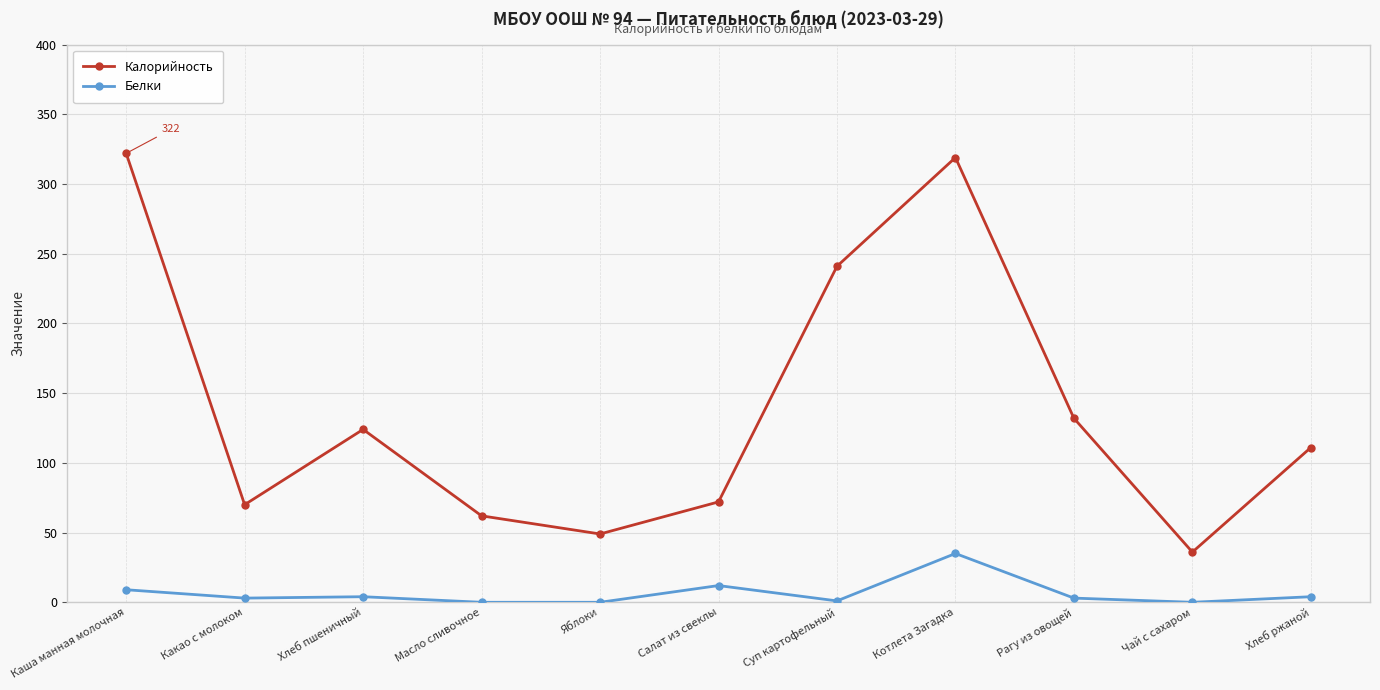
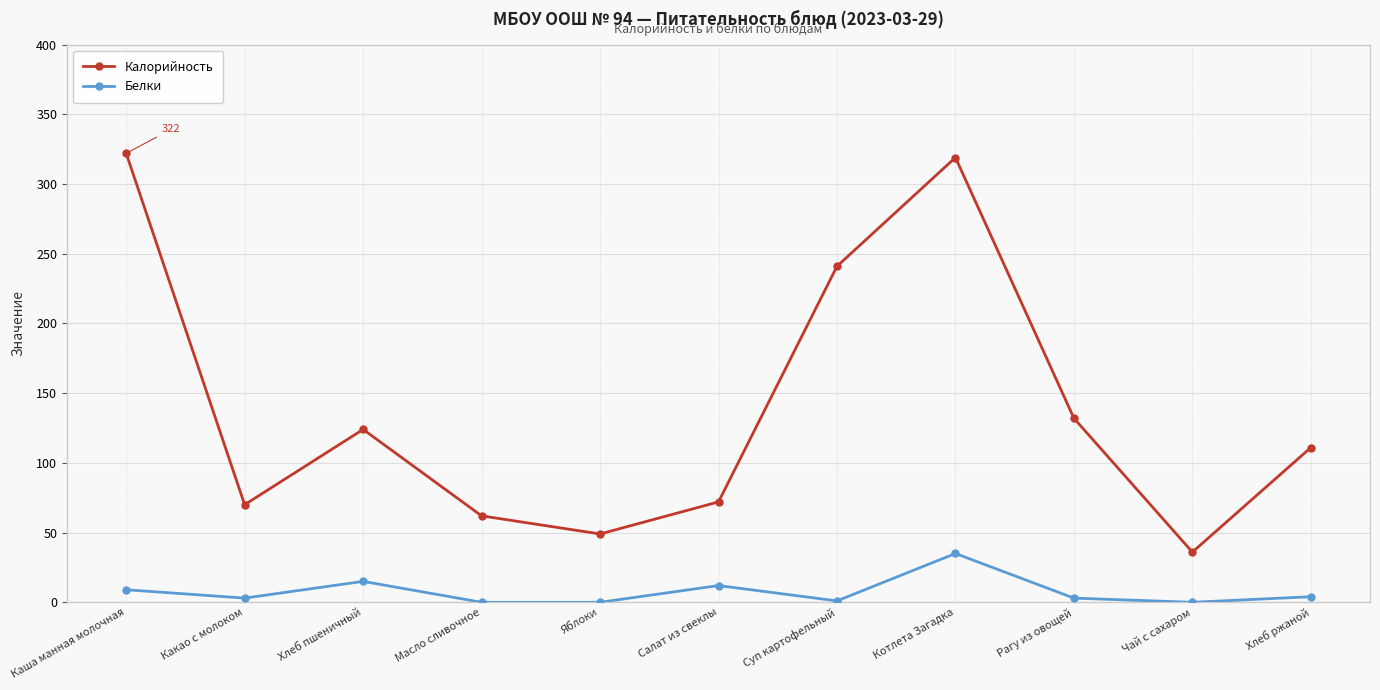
Белки, Хлеб пшеничный: 4 -> 15
